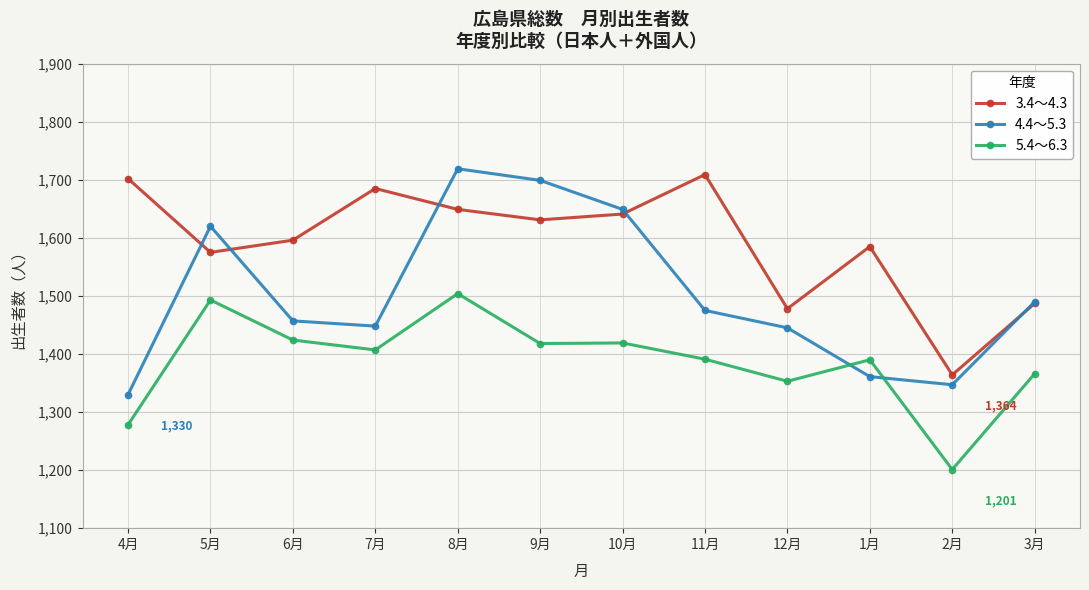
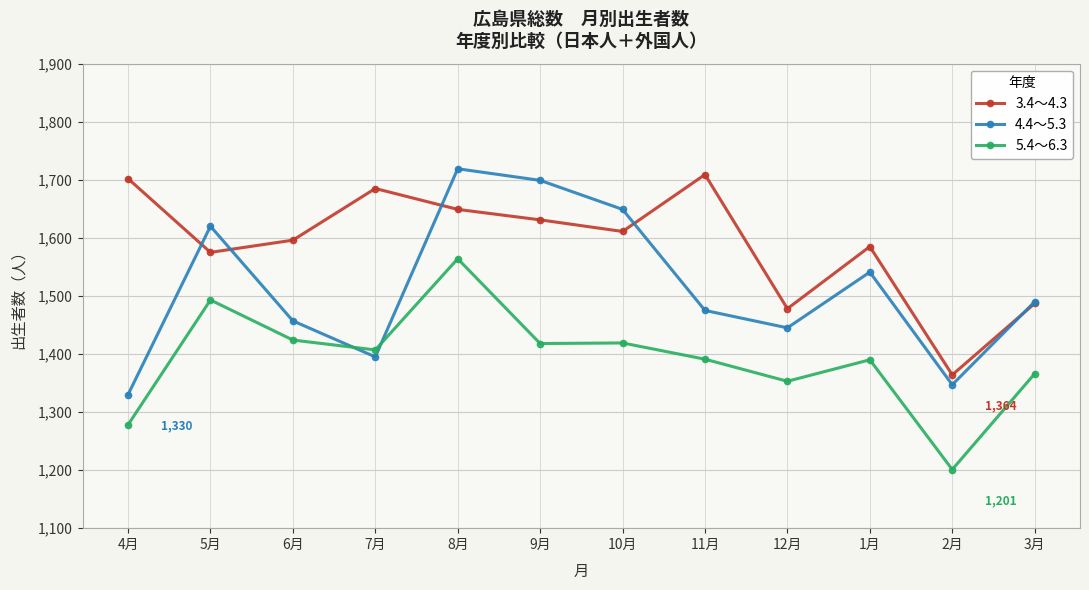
4.4～5.3, 7月: 1,450 -> 1,400
5.4～6.3, 8月: 1,500 -> 1,560
3.4～4.3, 10月: 1,640 -> 1,610
4.4～5.3, 1月: 1,360 -> 1,540
